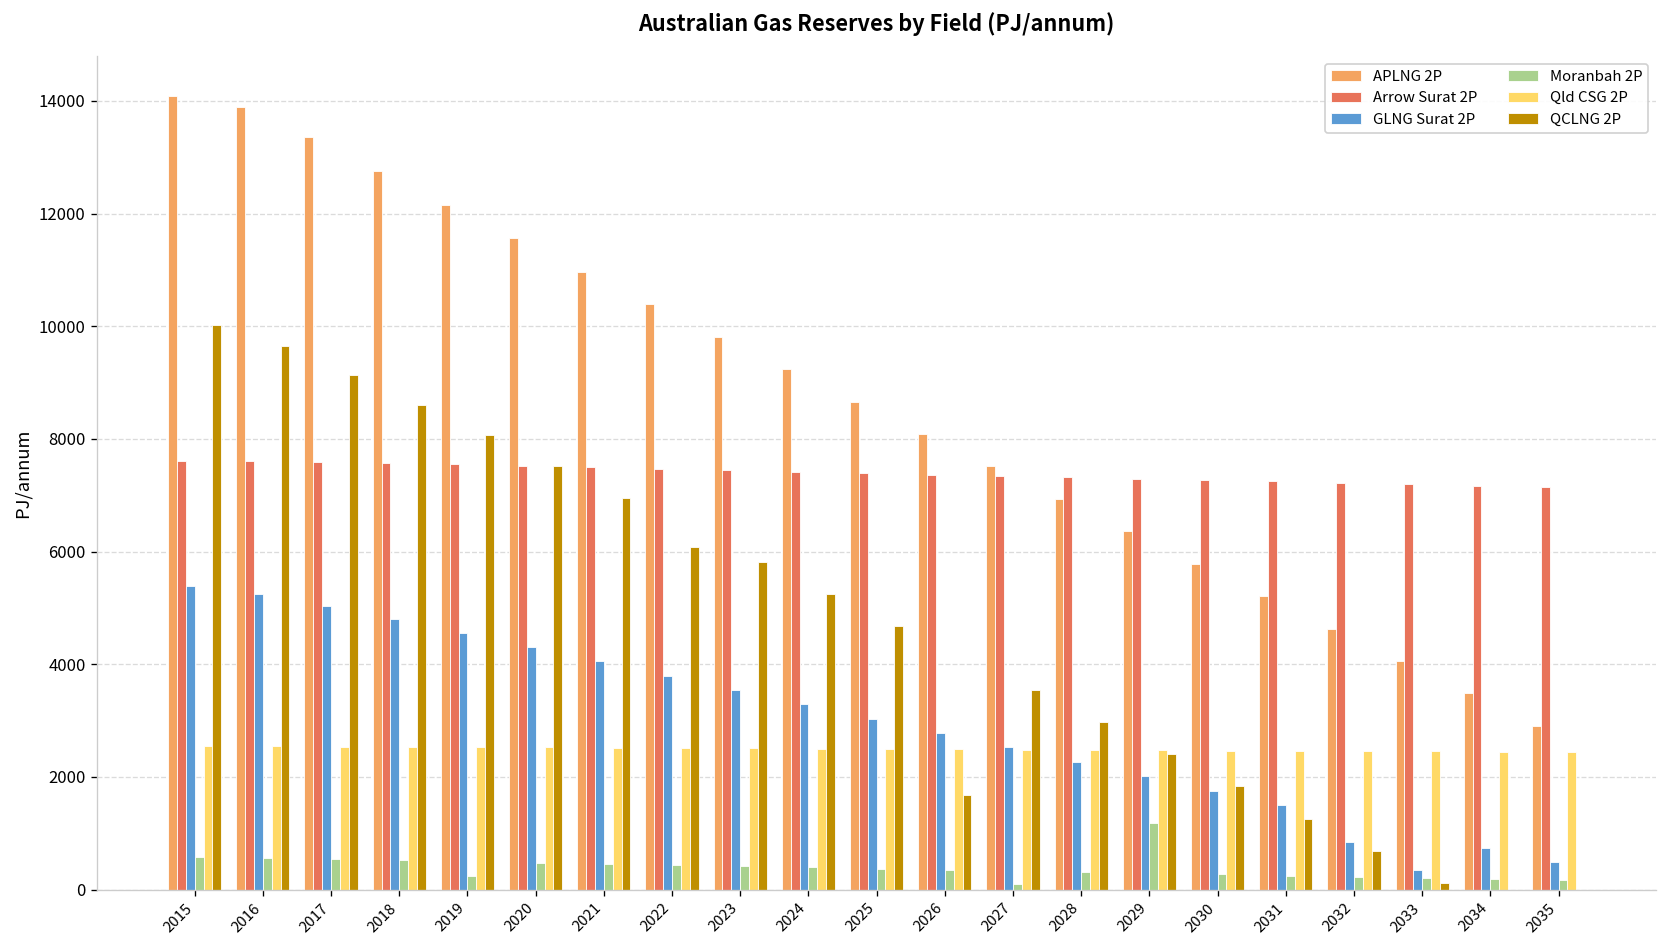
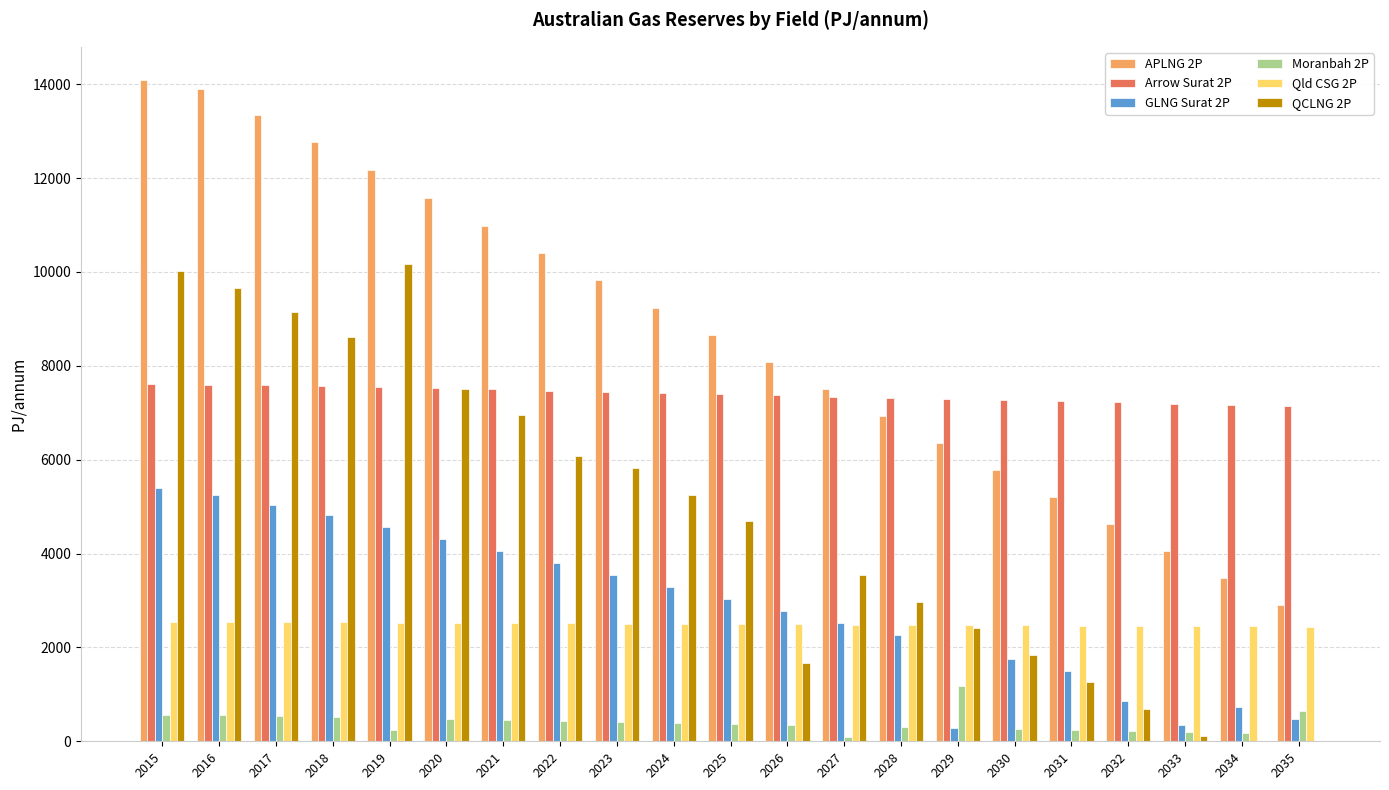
QCLNG 2P, 2019: 8100 -> 10200
GLNG Surat 2P, 2029: 2000 -> 300
Moranbah 2P, 2035: 200 -> 600
